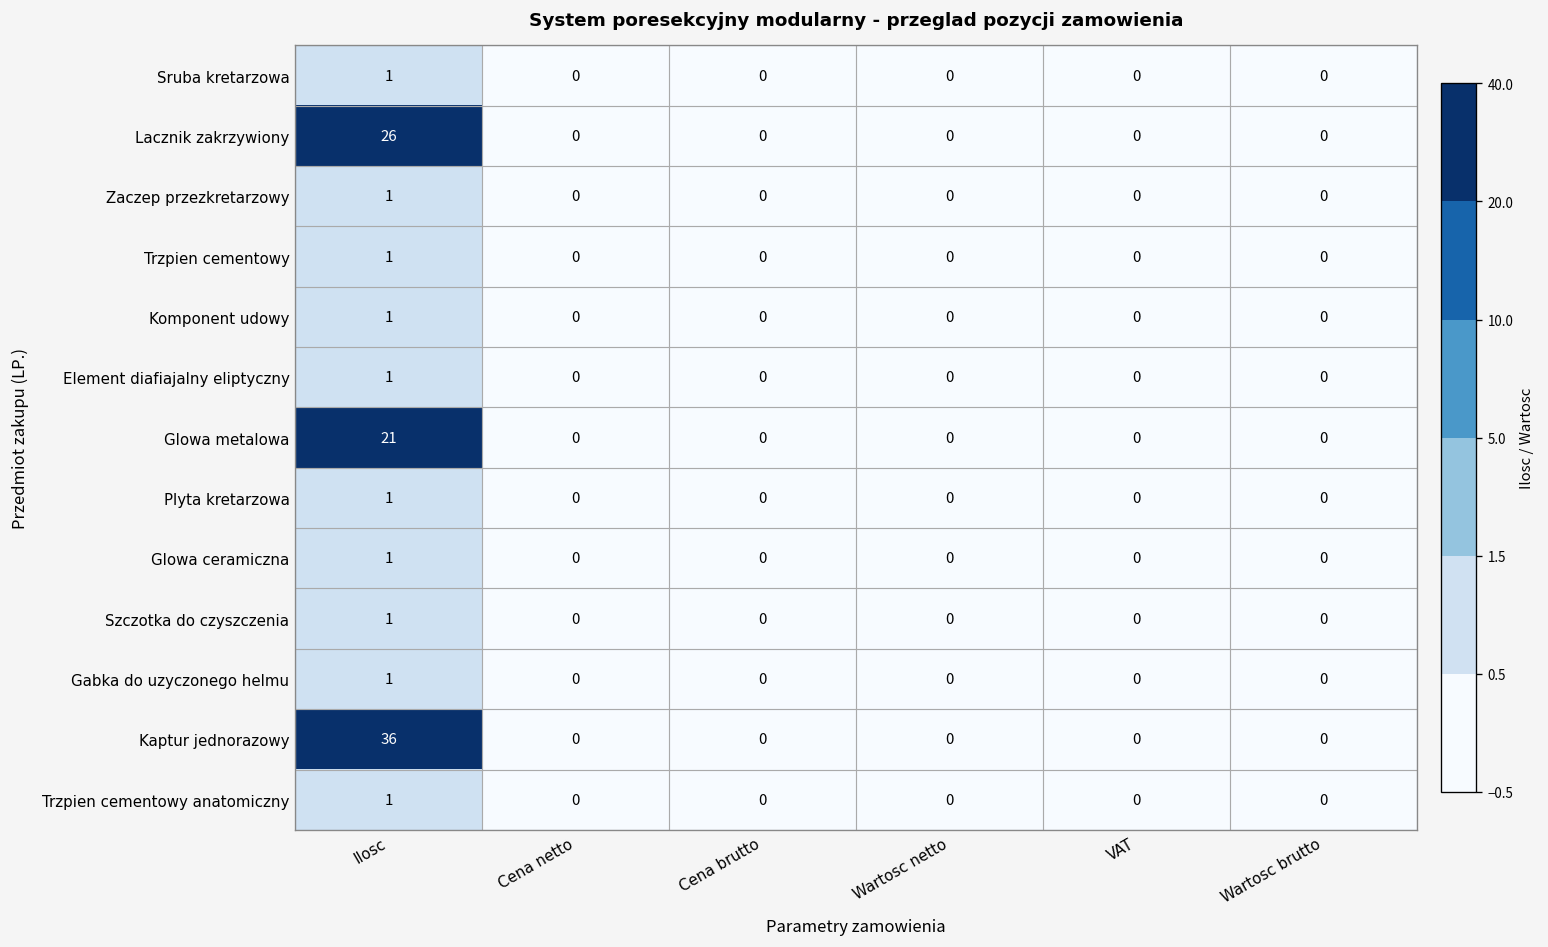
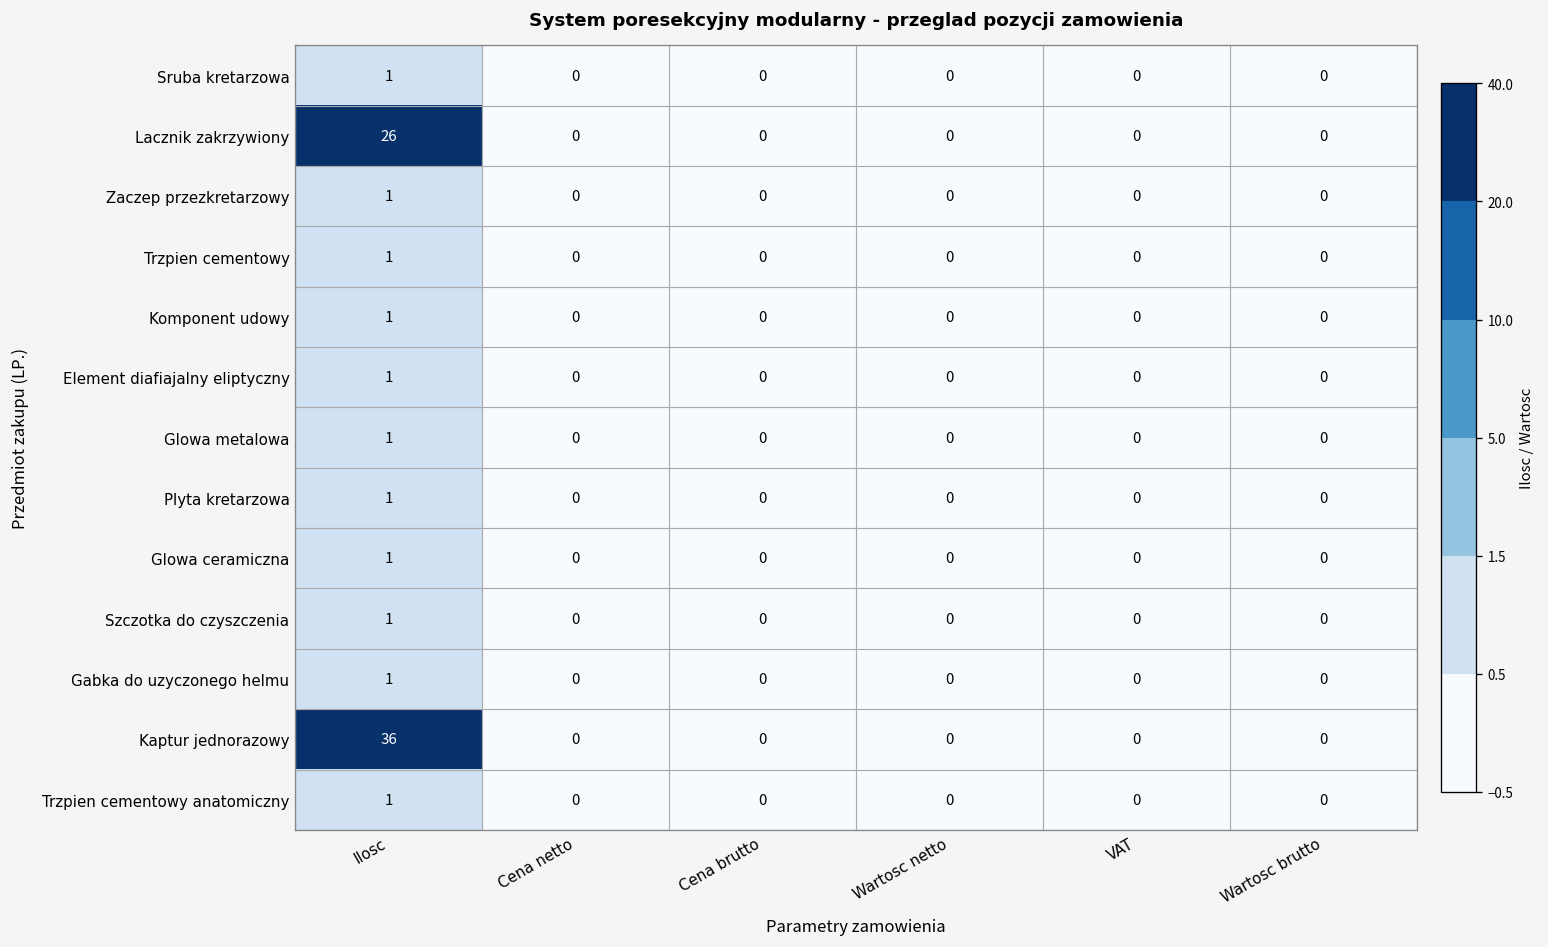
Glowa metalowa, Ilosc: 21 -> 1
